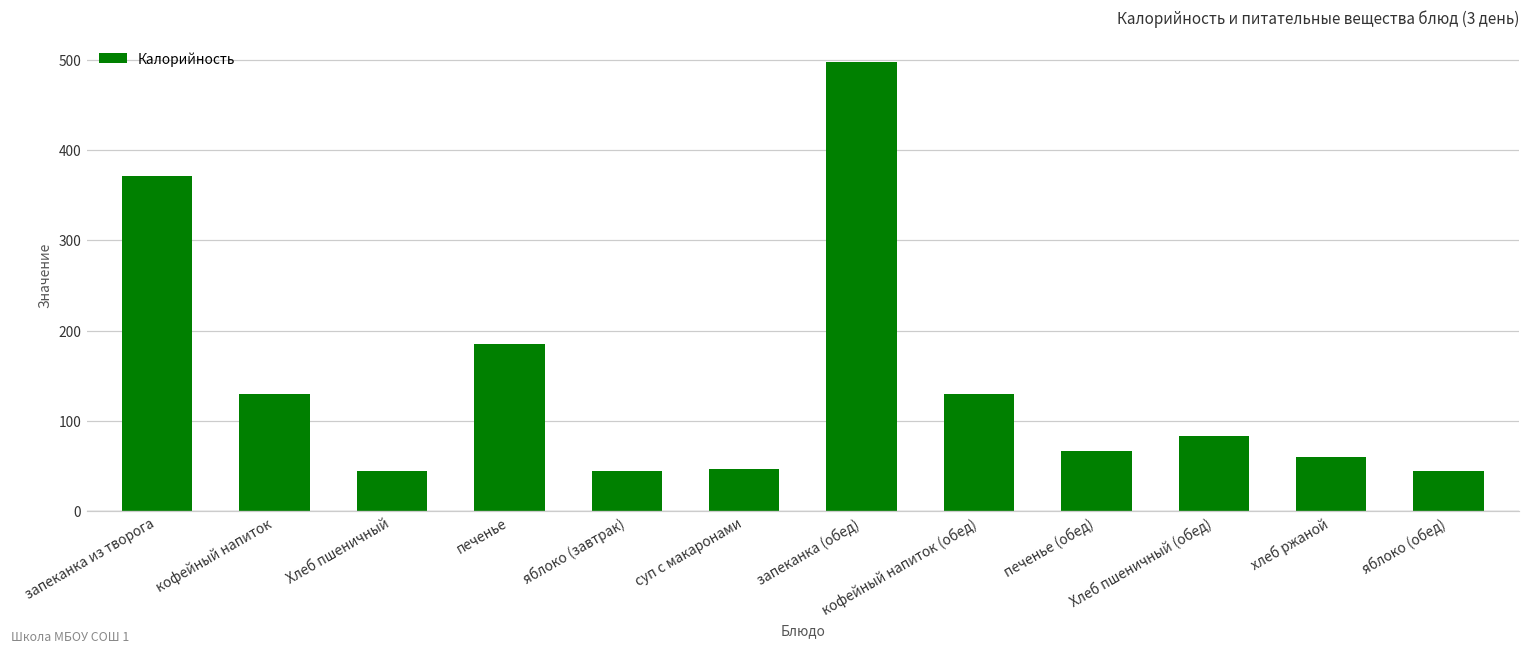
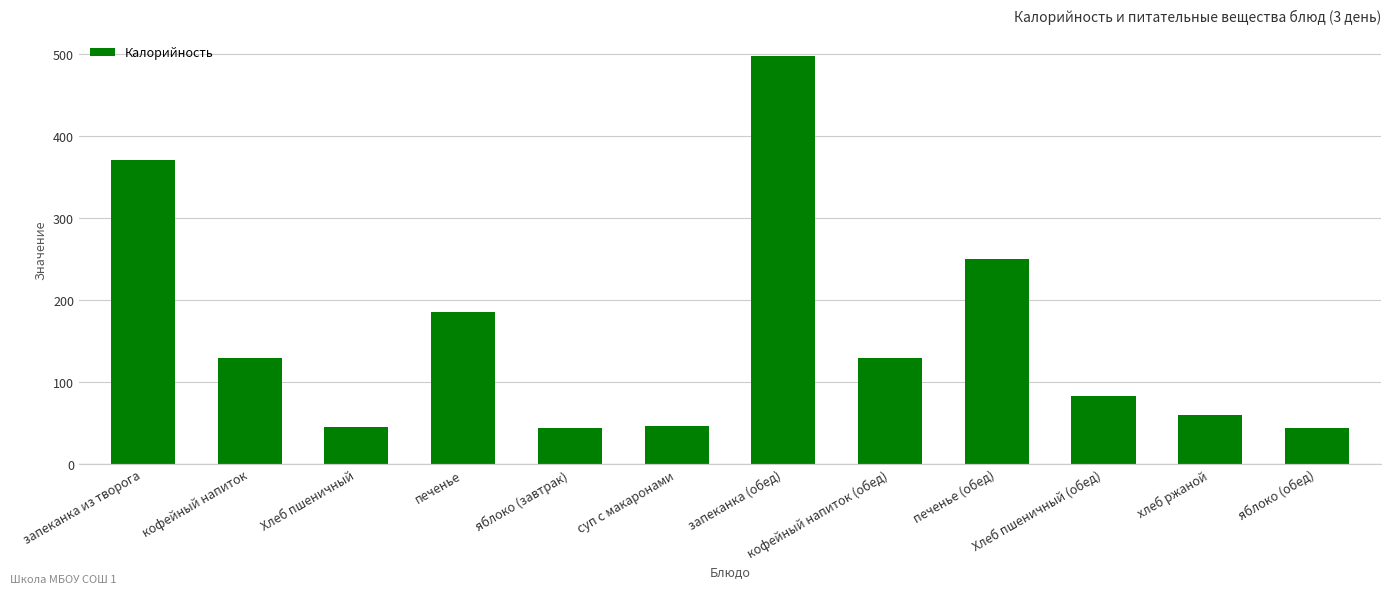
печенье (обед): 70 -> 250
